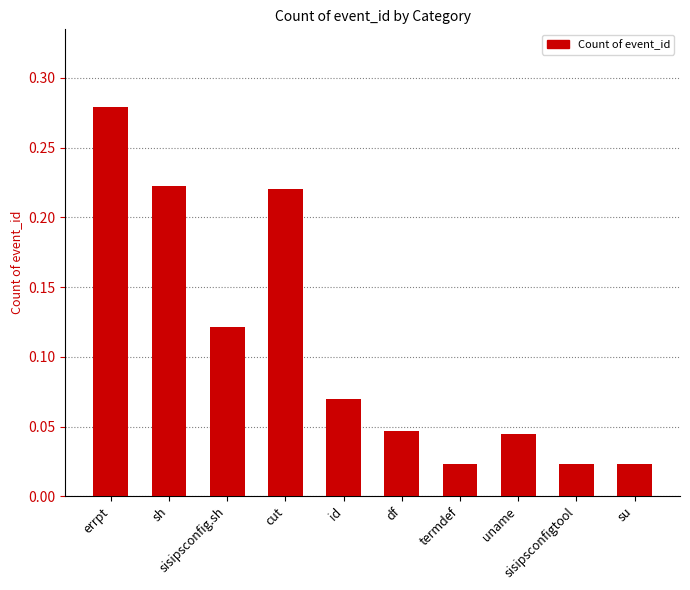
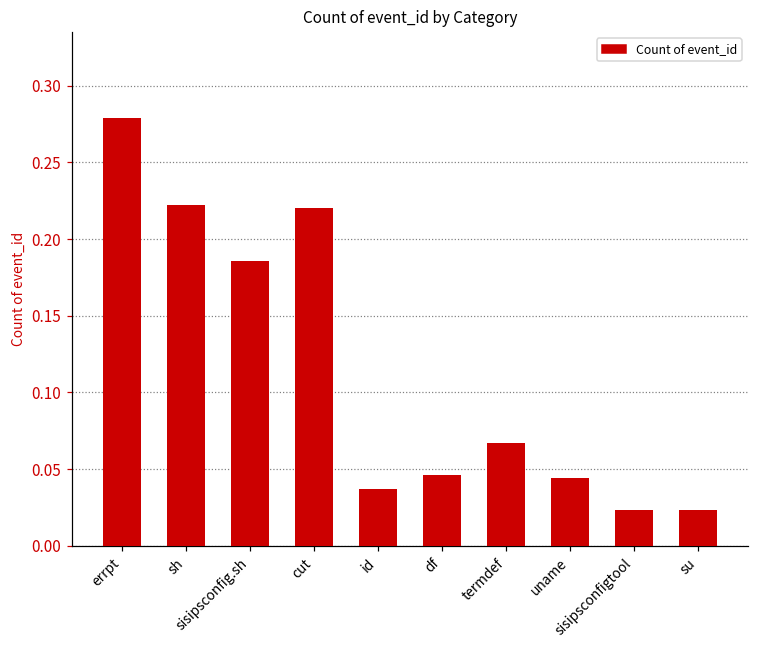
sisipsconfig.sh: 0.121 -> 0.186
id: 0.070 -> 0.037
termdef: 0.023 -> 0.067
